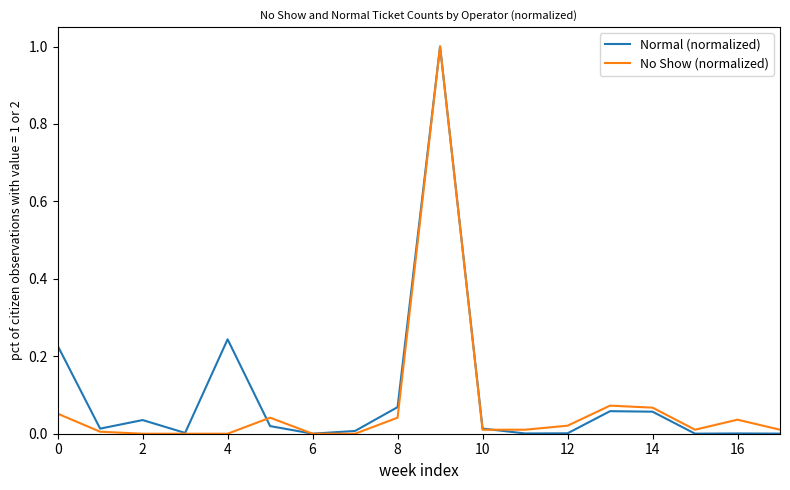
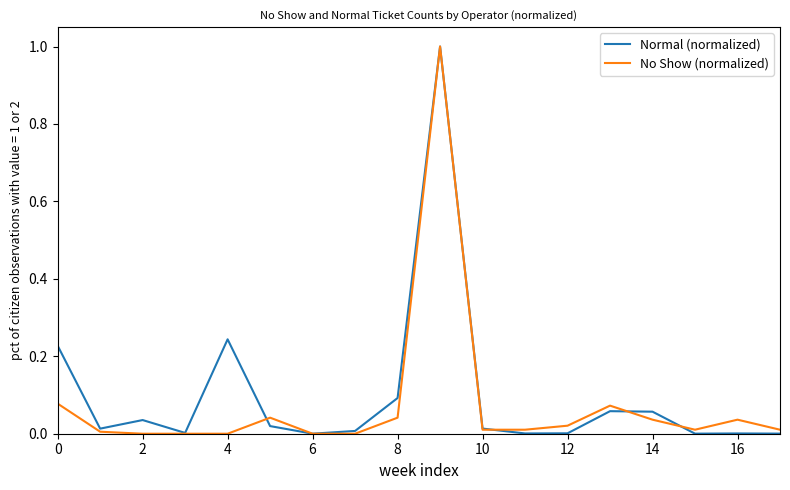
No Show (normalized), 0: 0.05 -> 0.08
Normal (normalized), 8: 0.07 -> 0.09
No Show (normalized), 14: 0.07 -> 0.04
